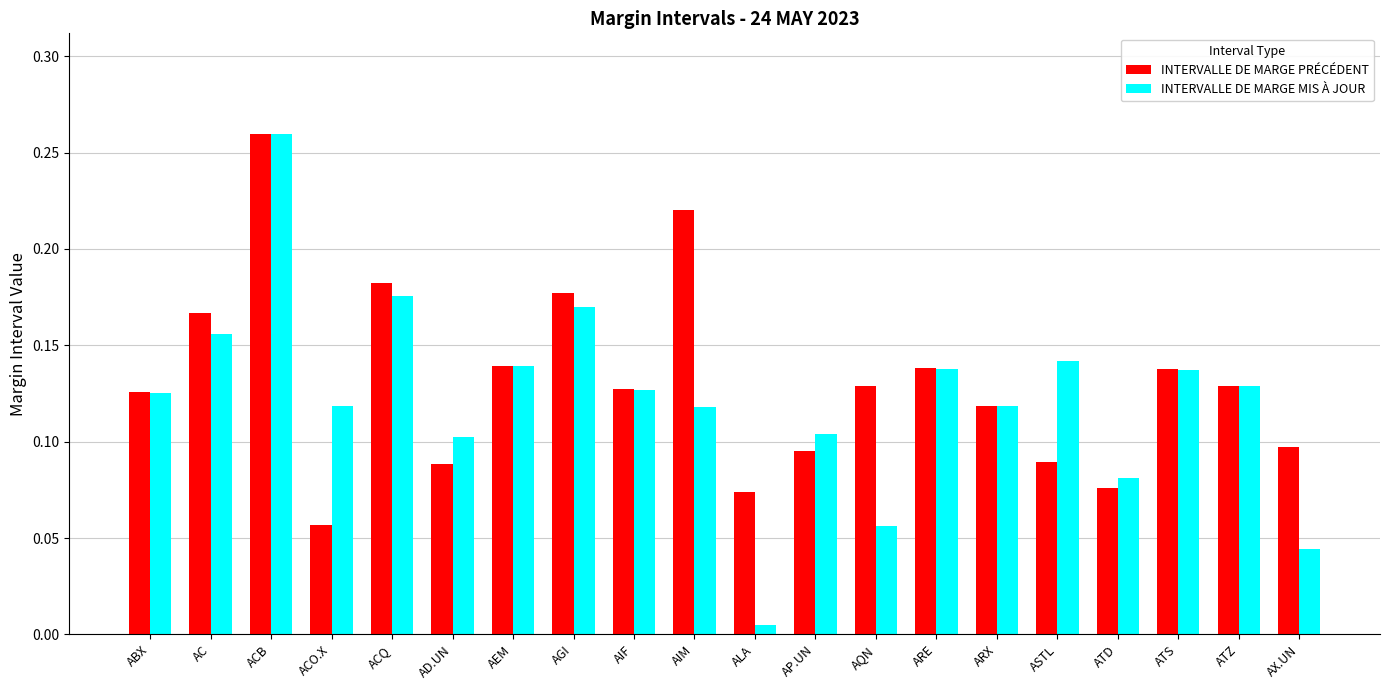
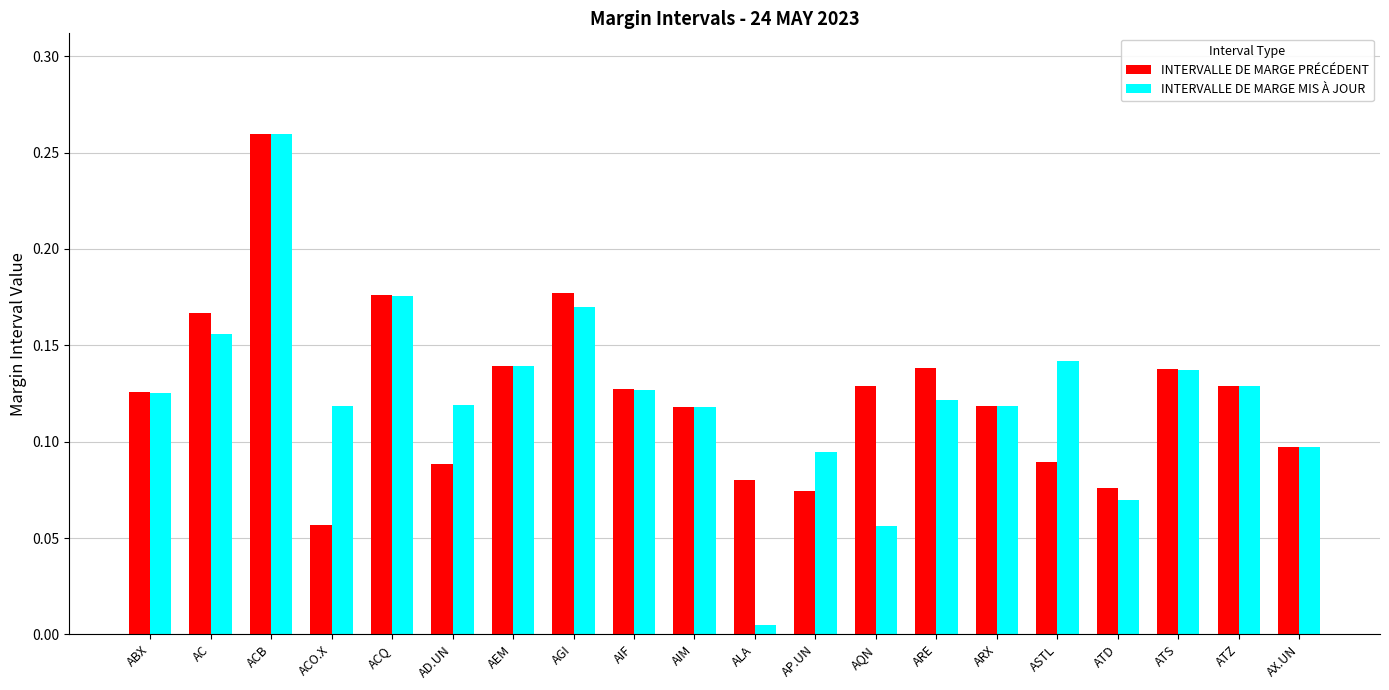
INTERVALLE DE MARGE PRÉCÉDENT, ACQ: 0.182 -> 0.176
INTERVALLE DE MARGE MIS À JOUR, AD.UN: 0.103 -> 0.119
INTERVALLE DE MARGE PRÉCÉDENT, AIM: 0.220 -> 0.118
INTERVALLE DE MARGE PRÉCÉDENT, ALA: 0.074 -> 0.080
INTERVALLE DE MARGE PRÉCÉDENT, AP.UN: 0.095 -> 0.074
INTERVALLE DE MARGE MIS À JOUR, AP.UN: 0.104 -> 0.095
INTERVALLE DE MARGE MIS À JOUR, ARE: 0.138 -> 0.122
INTERVALLE DE MARGE MIS À JOUR, ATD: 0.081 -> 0.070
INTERVALLE DE MARGE MIS À JOUR, AX.UN: 0.045 -> 0.097
